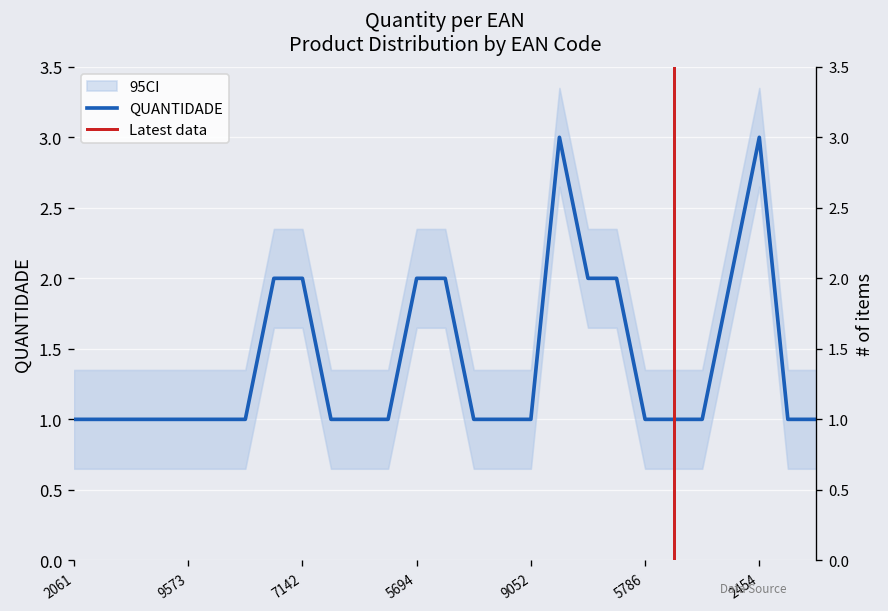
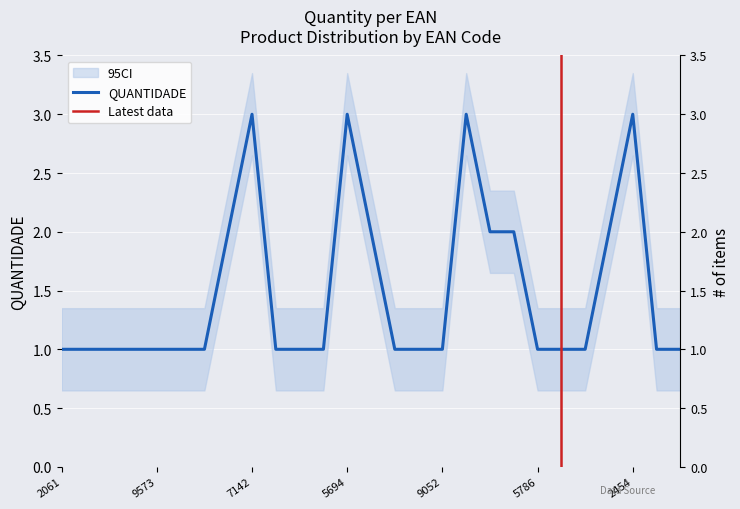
QUANTIDADE, 7142: 2 -> 3
QUANTIDADE, 5694: 2 -> 3
